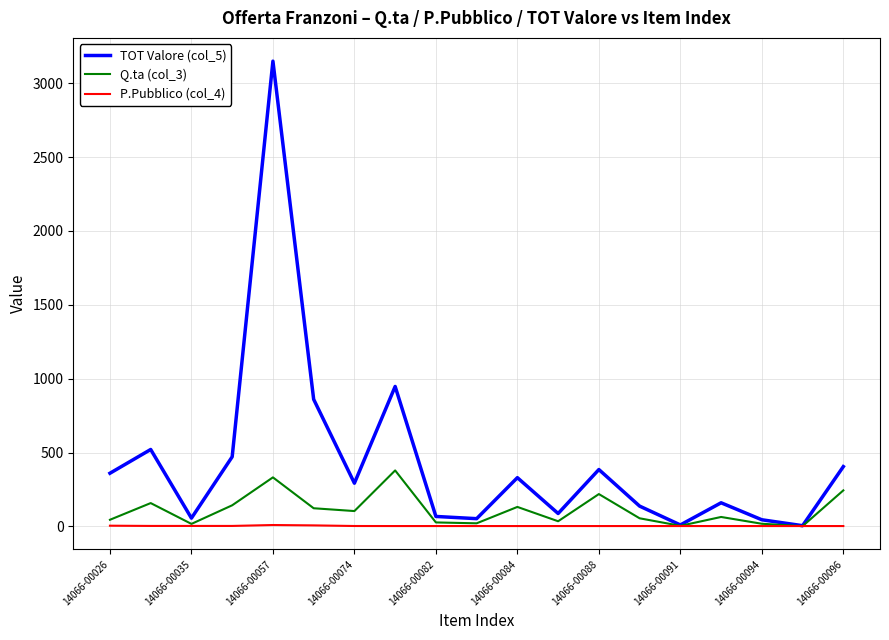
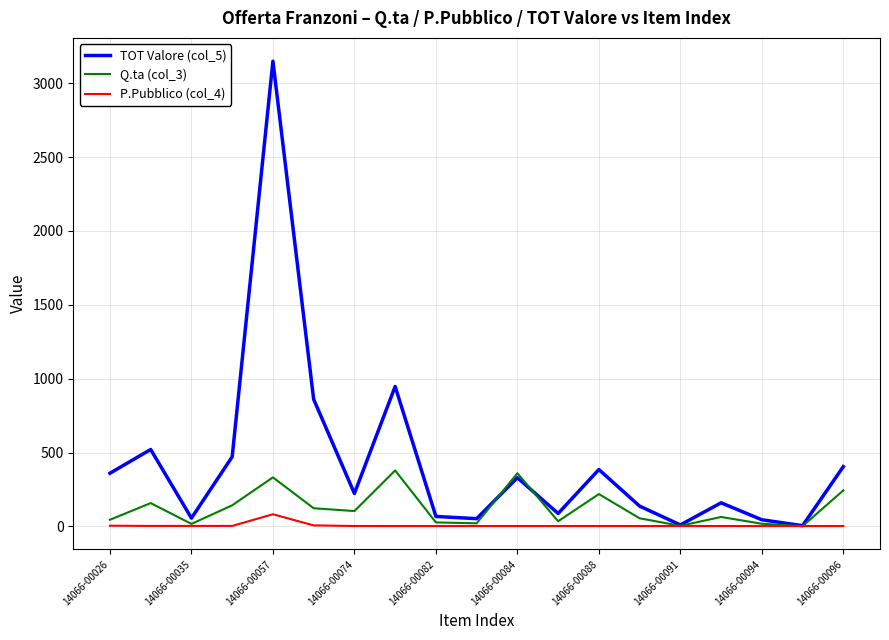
P.Pubblico (col_4), 14066-00057: 10 -> 80
TOT Valore (col_5), 14066-00074: 290 -> 220
Q.ta (col_3), 14066-00084: 130 -> 360
